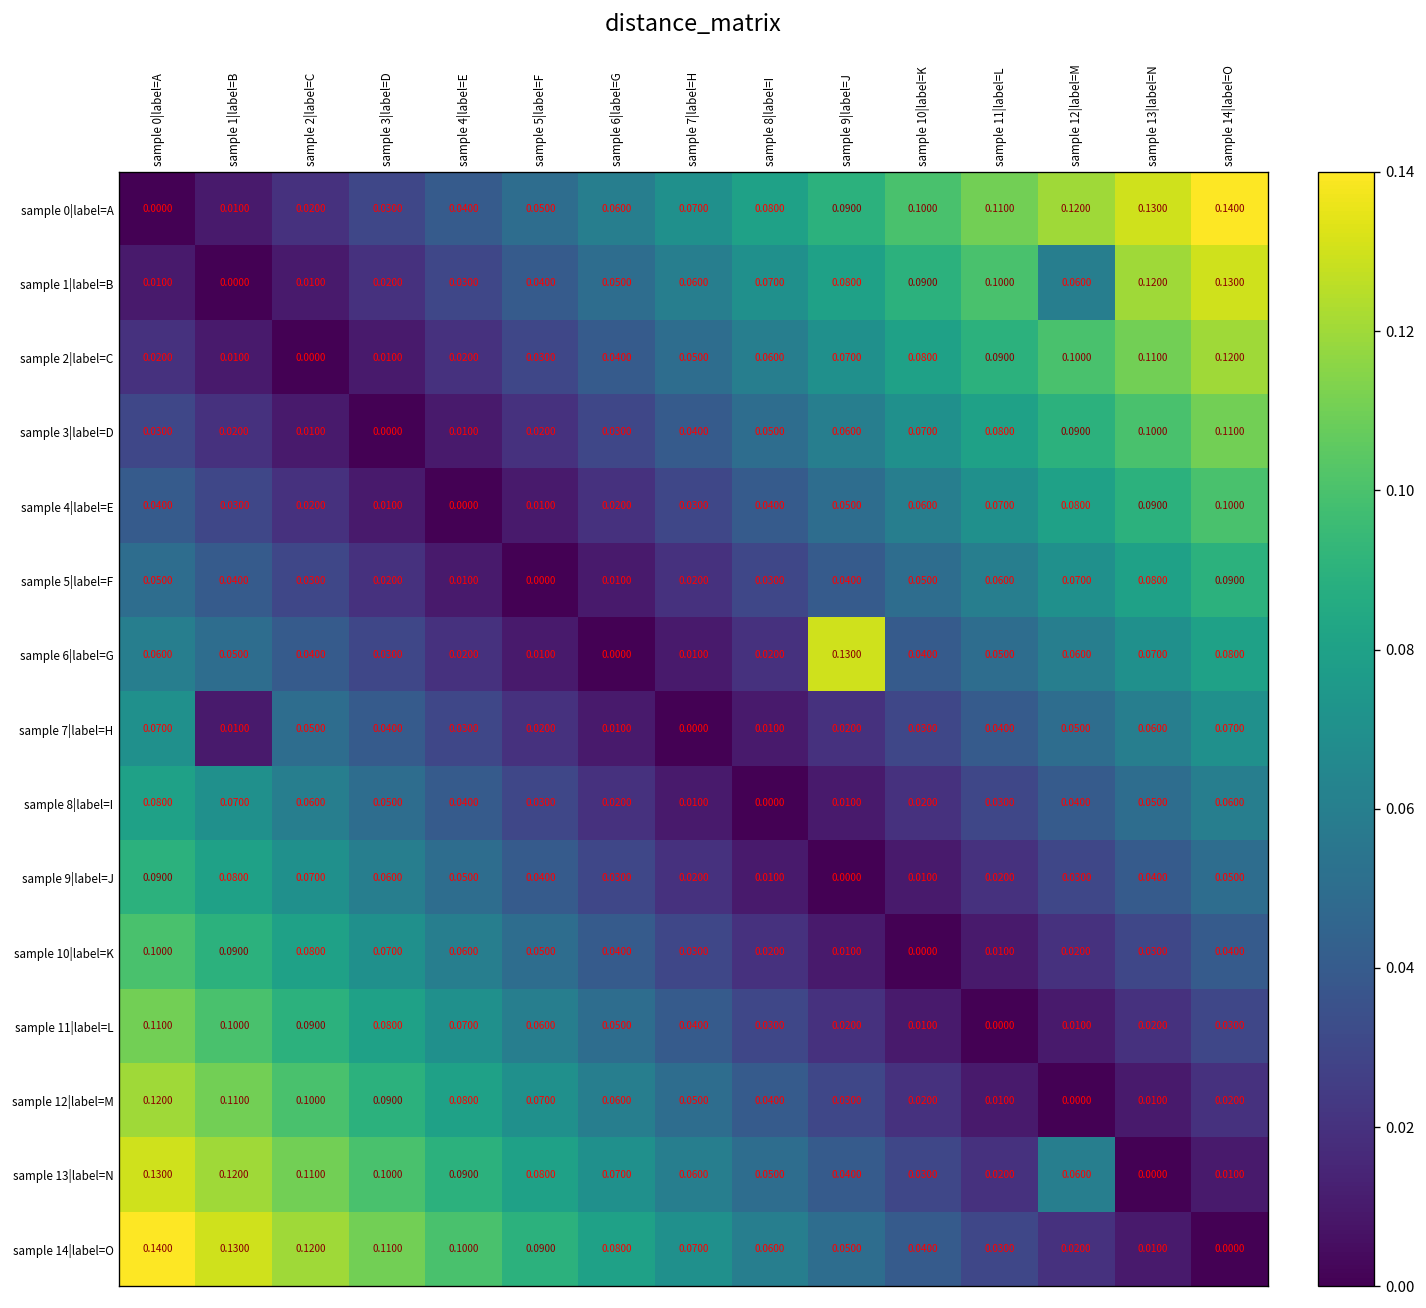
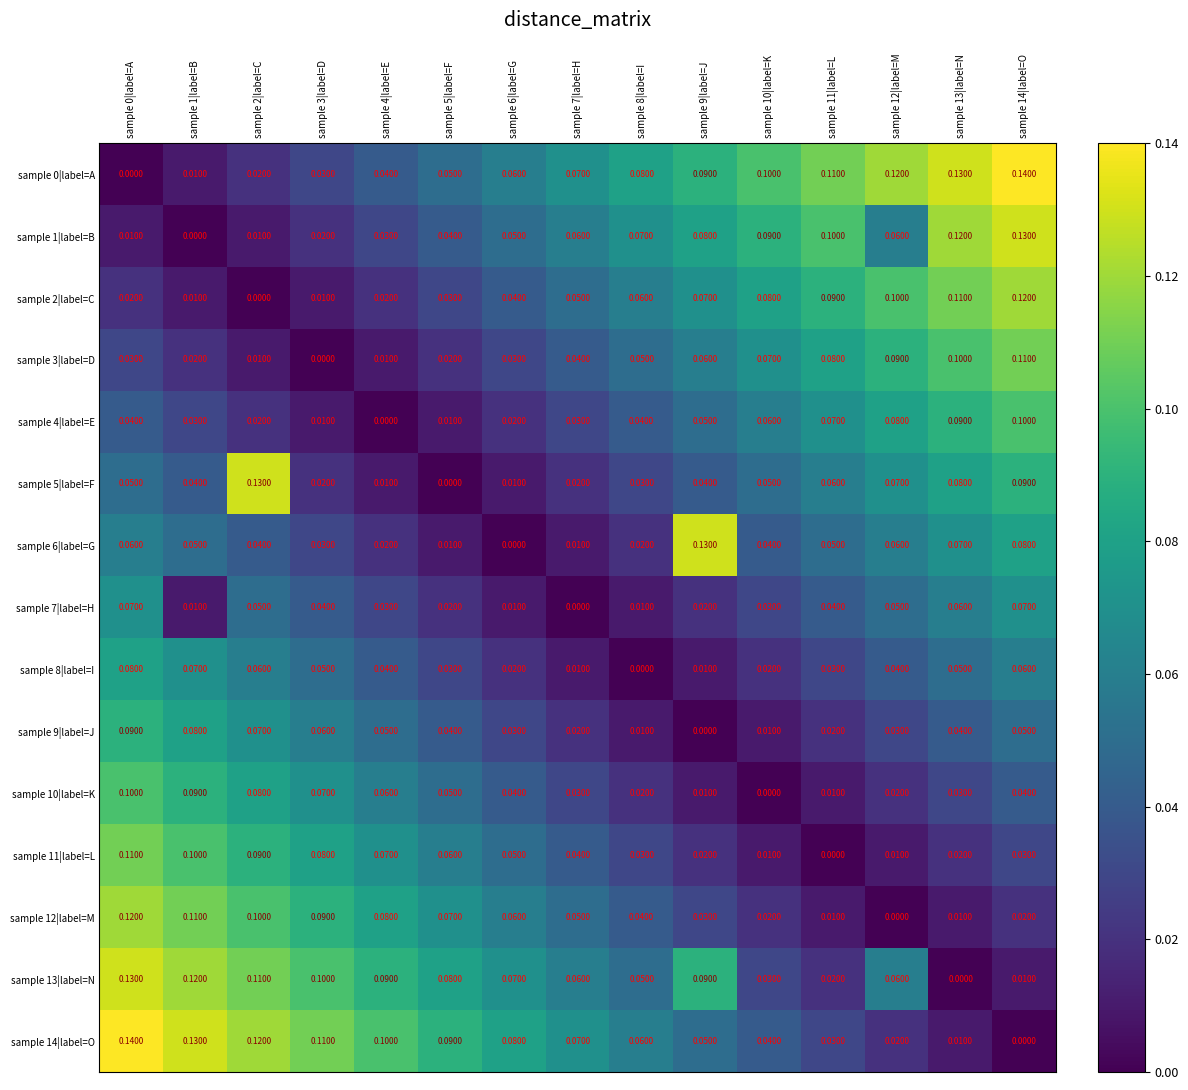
sample 5|label=F, sample 2|label=C: 0.0300 -> 0.1300
sample 13|label=N, sample 9|label=J: 0.0400 -> 0.0900
